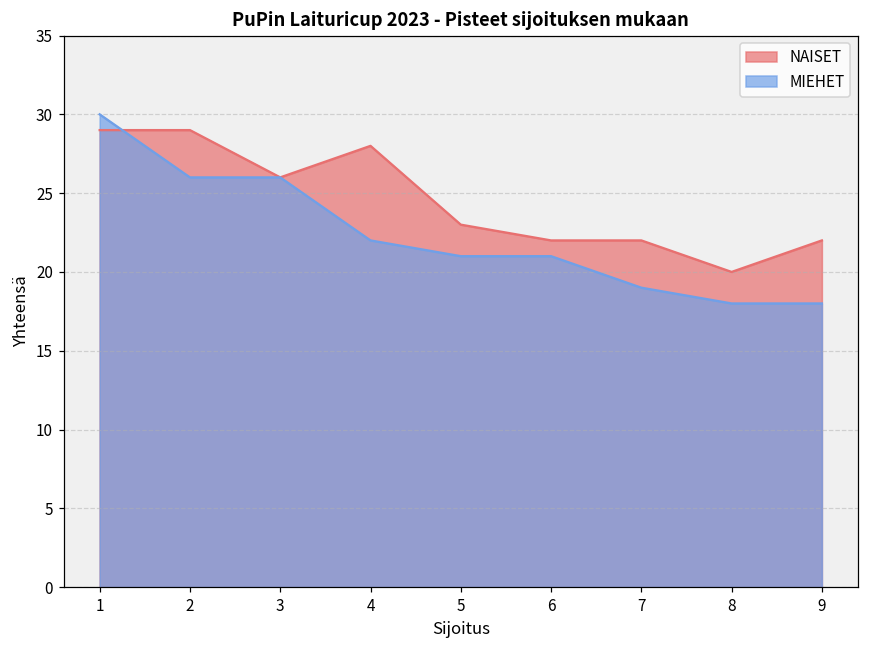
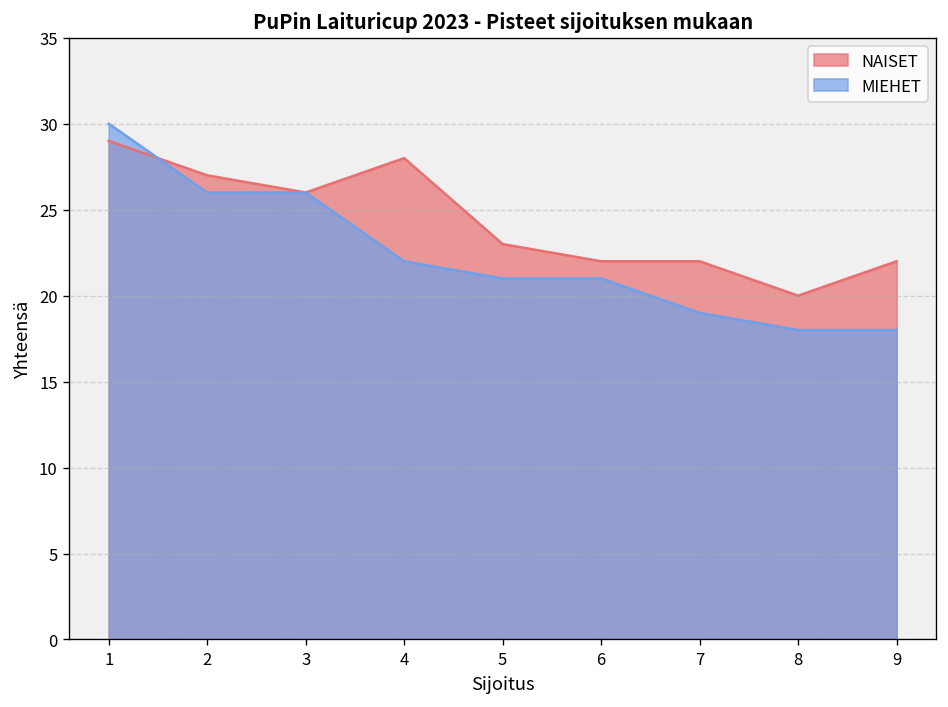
NAISET, 2: 29 -> 27
